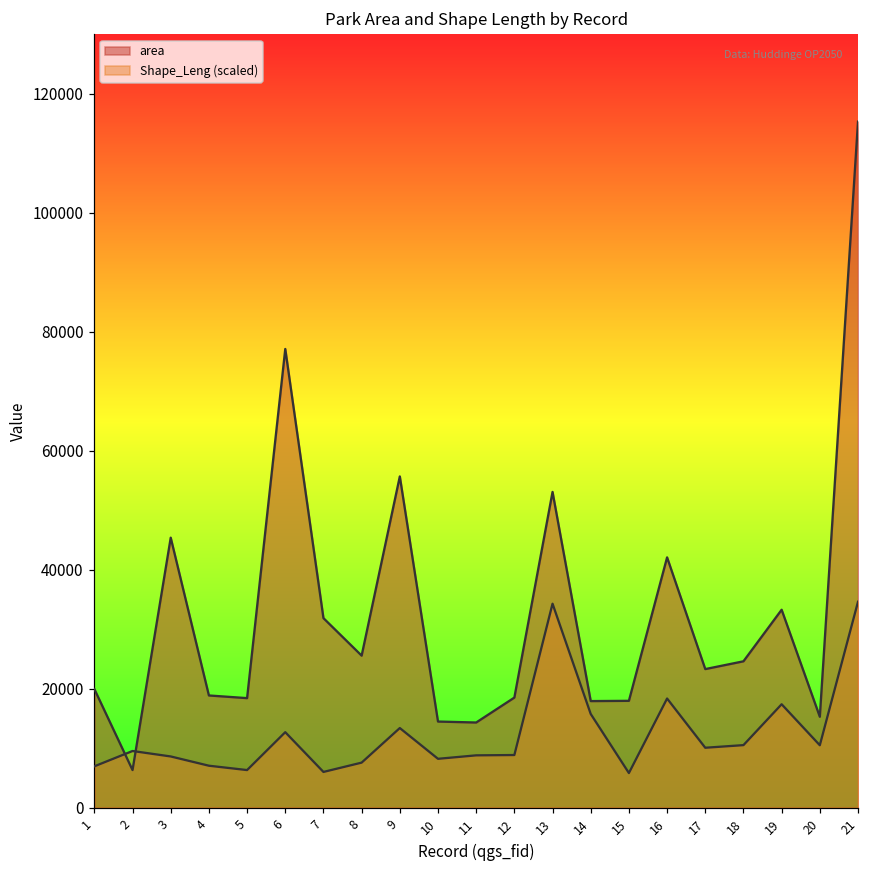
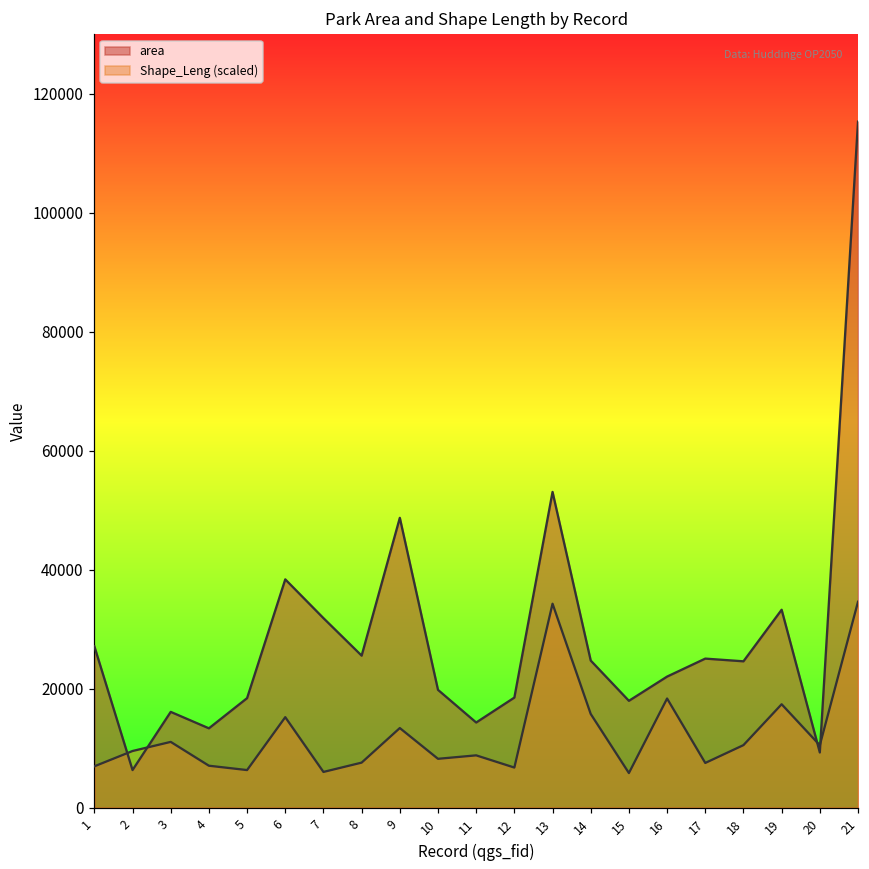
area, 1: 20000 -> 27000
area, 3: 45000 -> 16000
Shape_Leng (scaled), 3: 9000 -> 11000
area, 4: 19000 -> 13000
area, 6: 77000 -> 38000
Shape_Leng (scaled), 6: 13000 -> 15000
area, 9: 56000 -> 49000
area, 10: 14000 -> 20000
Shape_Leng (scaled), 12: 9000 -> 7000
area, 14: 18000 -> 25000
area, 16: 42000 -> 22000
area, 17: 23000 -> 25000
Shape_Leng (scaled), 17: 10000 -> 8000
area, 20: 15000 -> 9000
